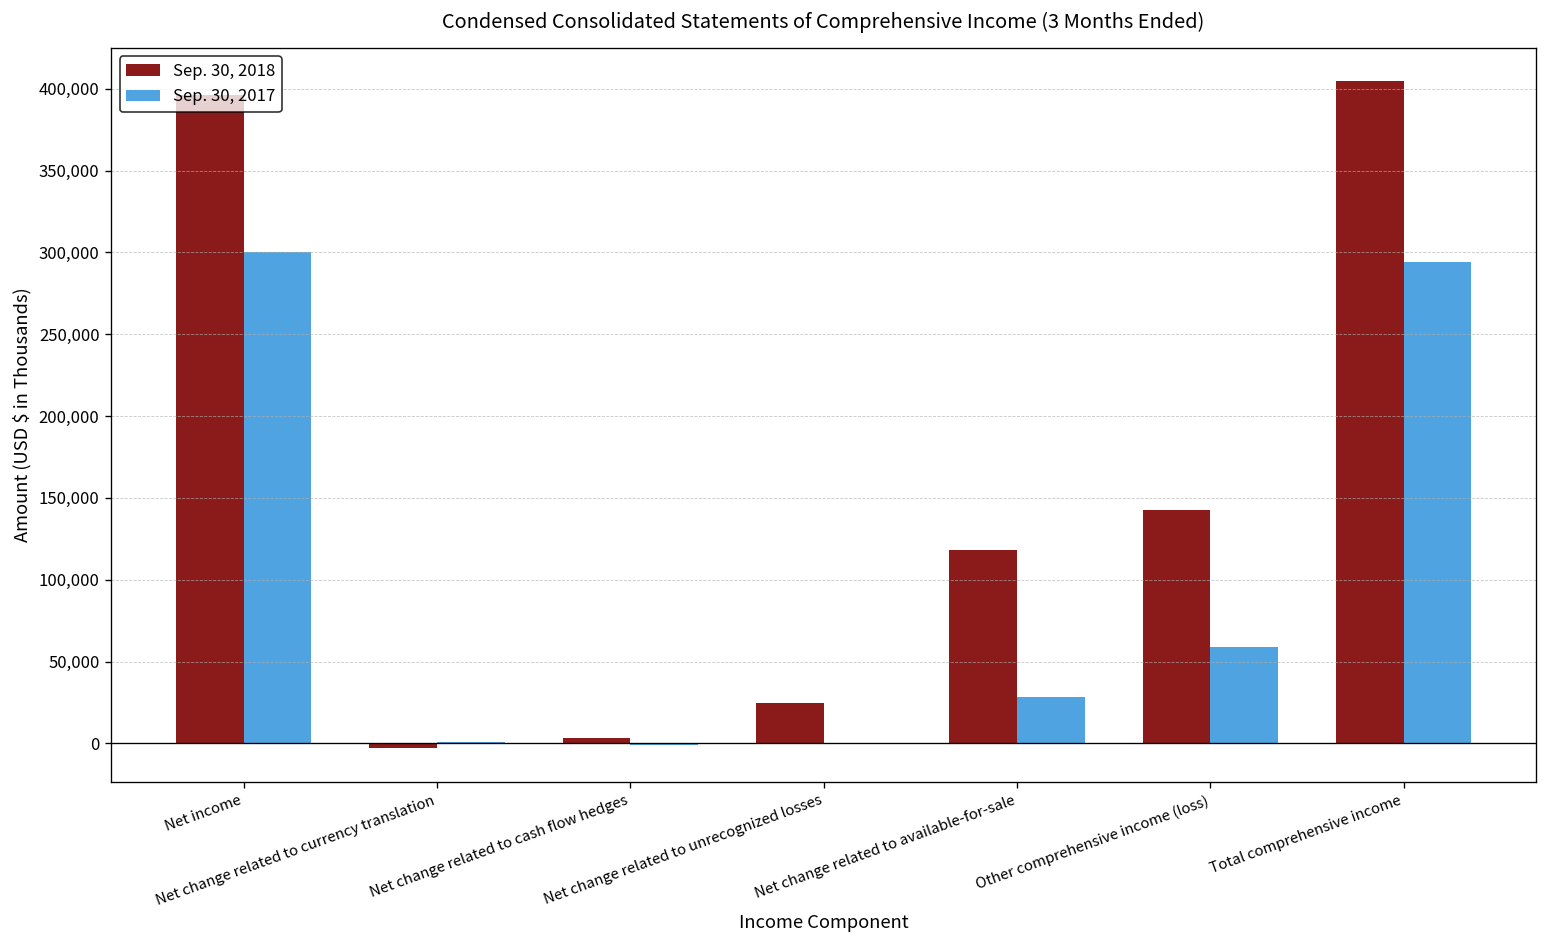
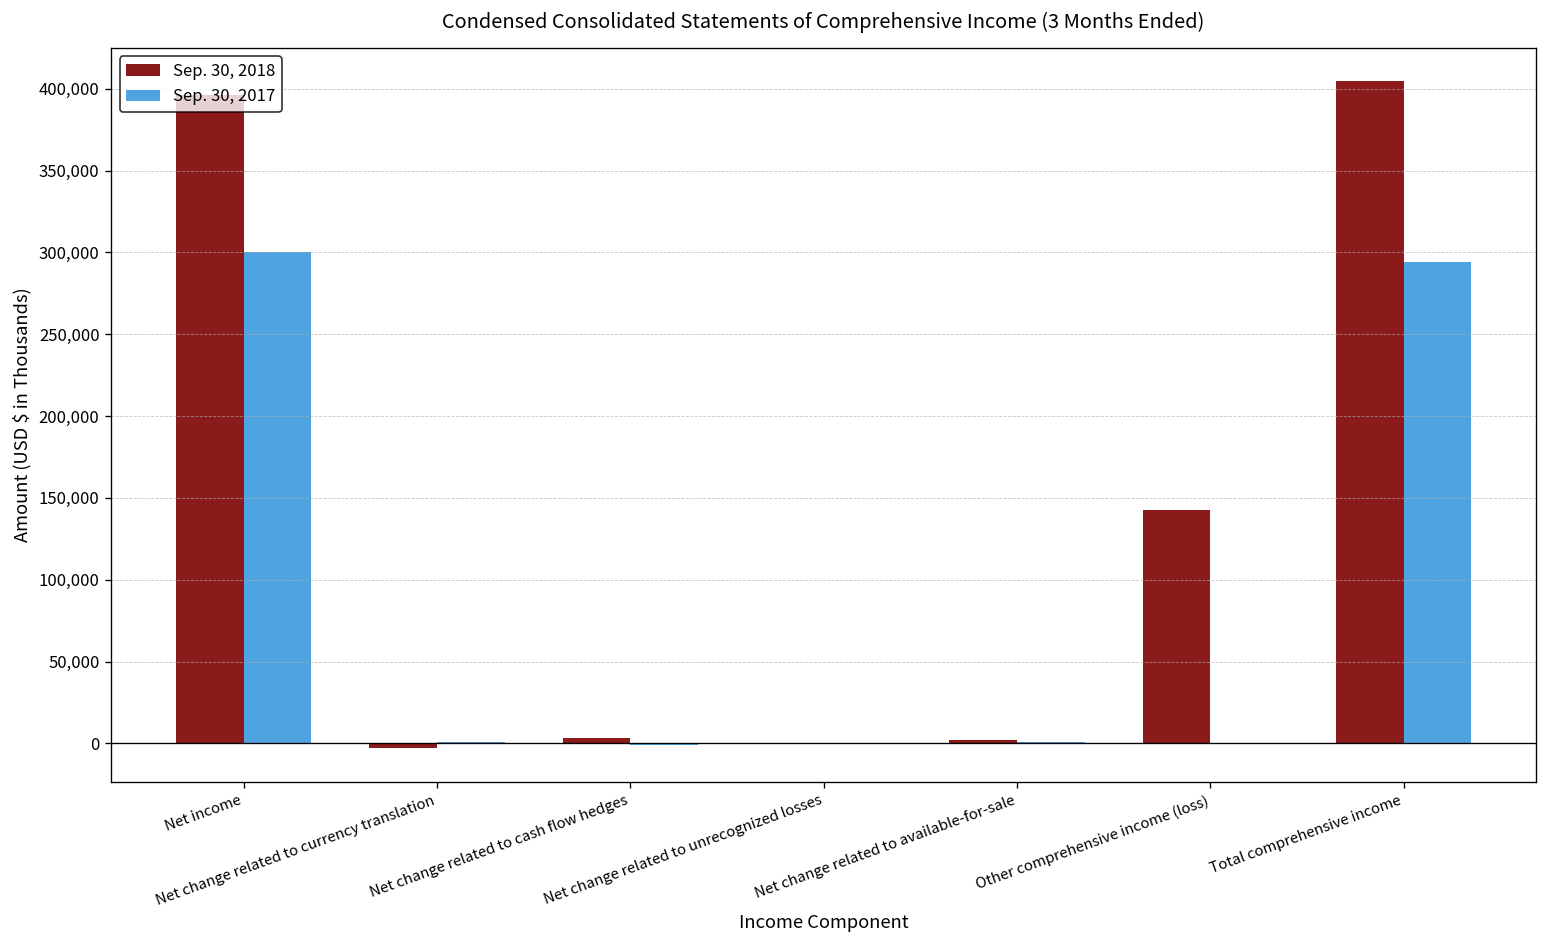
Sep. 30, 2018, Net change related to unrecognized losses: 24,000 -> 0
Sep. 30, 2018, Net change related to available-for-sale: 118,000 -> 2,000
Sep. 30, 2017, Net change related to available-for-sale: 28,000 -> 1,000
Sep. 30, 2017, Other comprehensive income (loss): 59,000 -> 1,000
